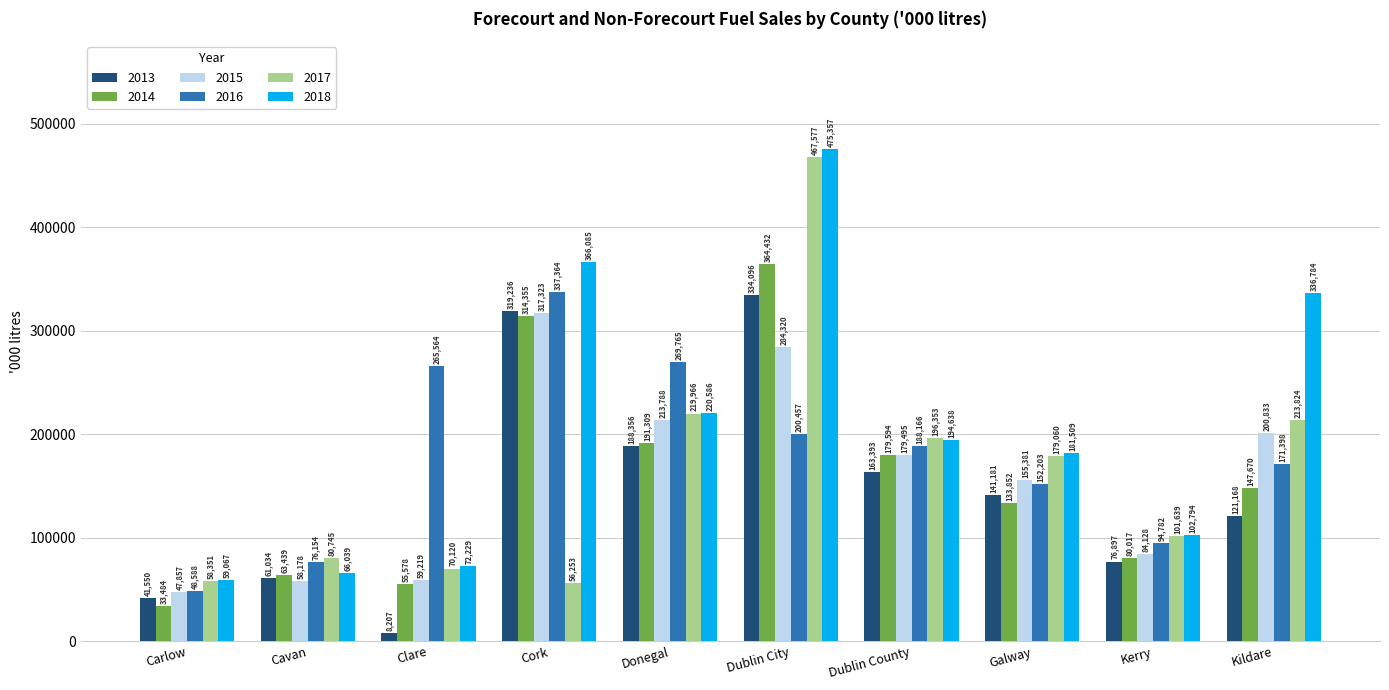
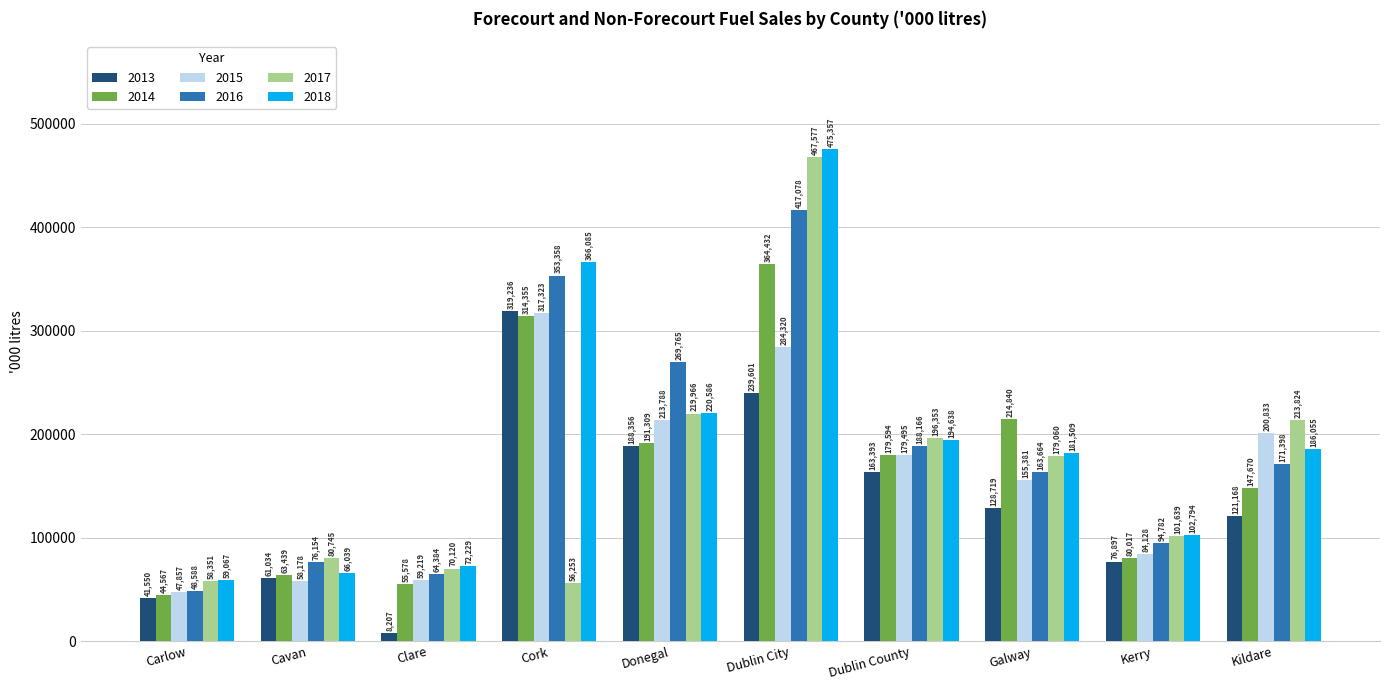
2014, Carlow: 33,484 -> 44,567
2016, Clare: 265,564 -> 64,384
2016, Cork: 337,364 -> 353,358
2013, Dublin City: 334,096 -> 239,601
2016, Dublin City: 200,457 -> 417,078
2013, Galway: 141,181 -> 128,719
2014, Galway: 133,852 -> 214,840
2016, Galway: 152,203 -> 163,664
2018, Kildare: 336,784 -> 186,055
